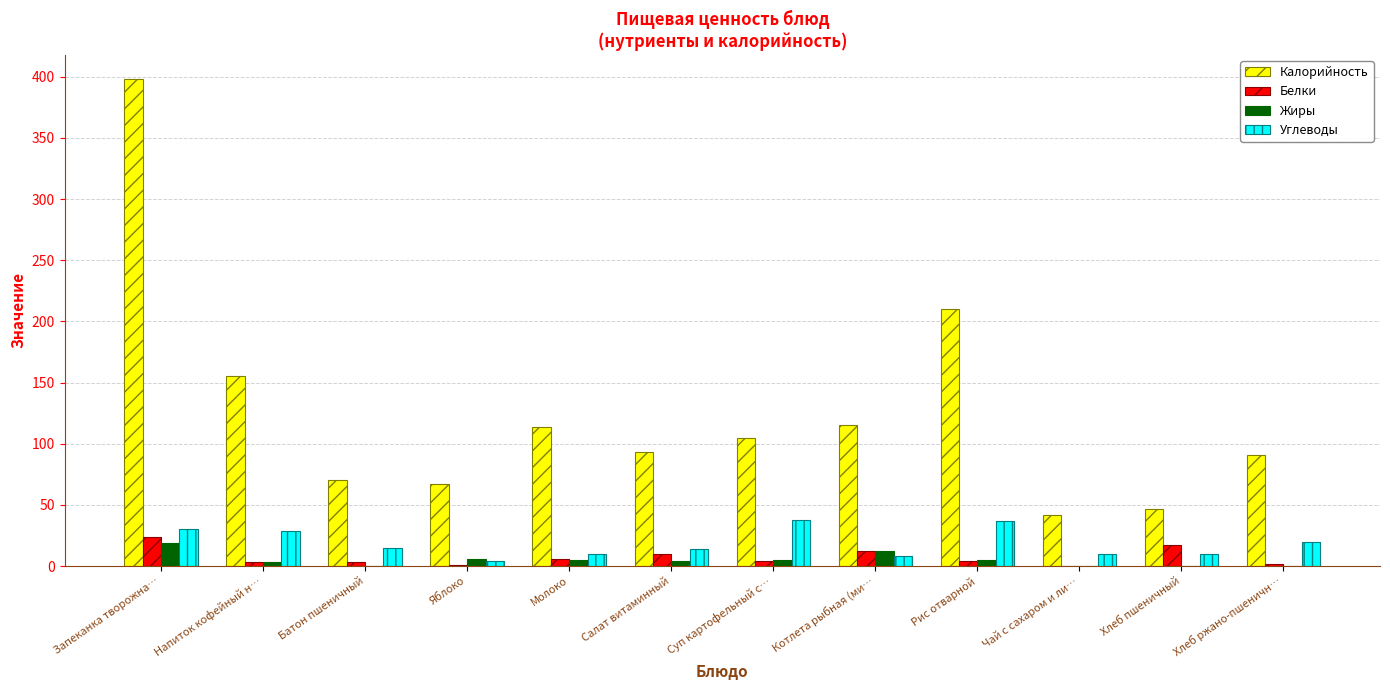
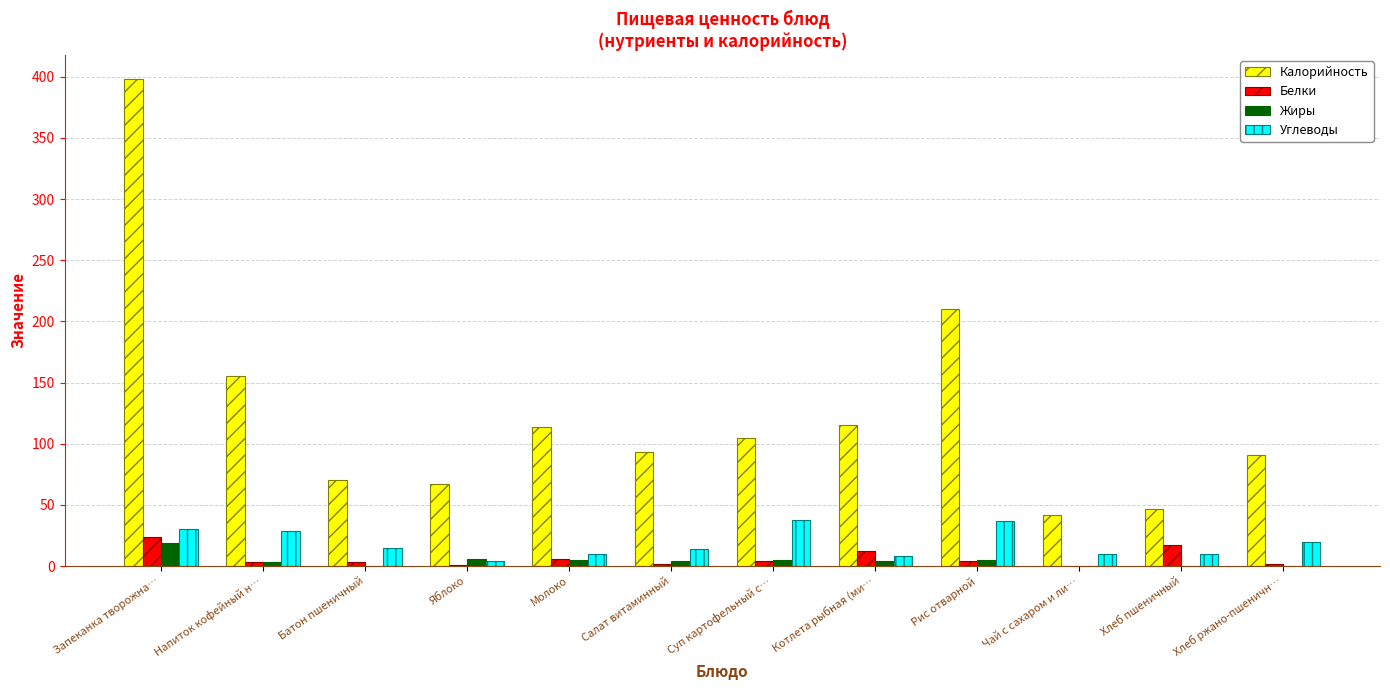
Белки, Салат витаминный: 10 -> 2
Жиры, Котлета рыбная (ми…: 12 -> 4
